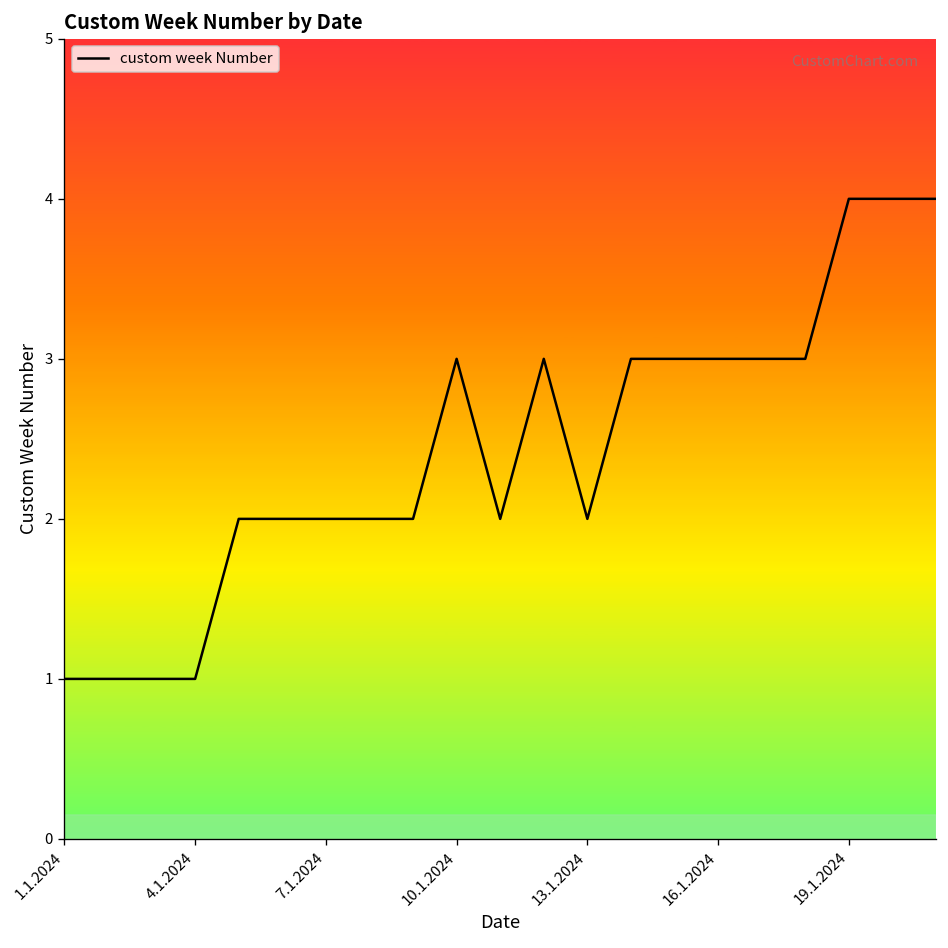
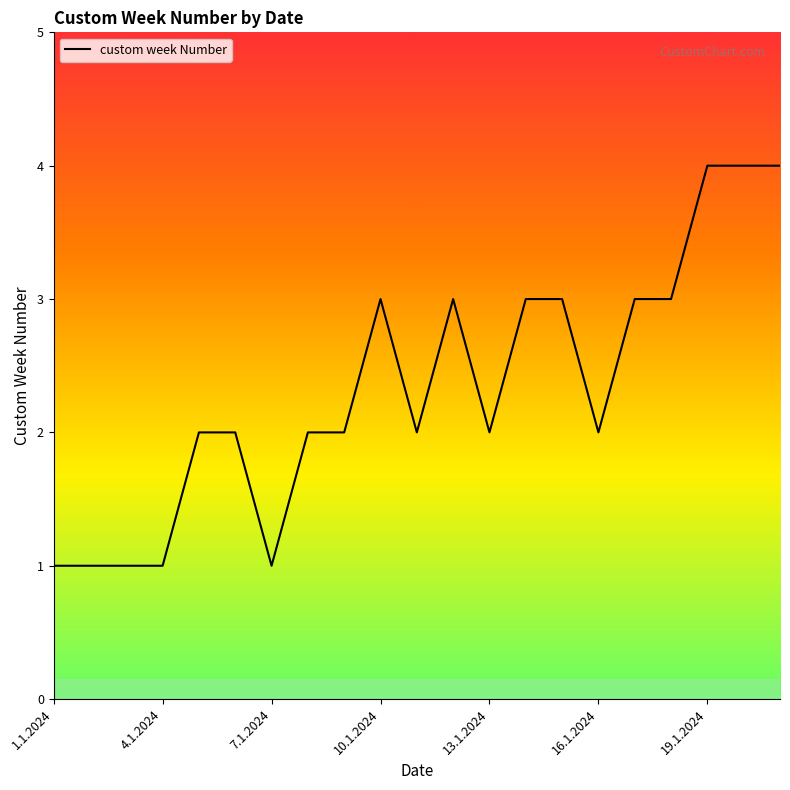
7.1.2024: 2 -> 1
16.1.2024: 3 -> 2
